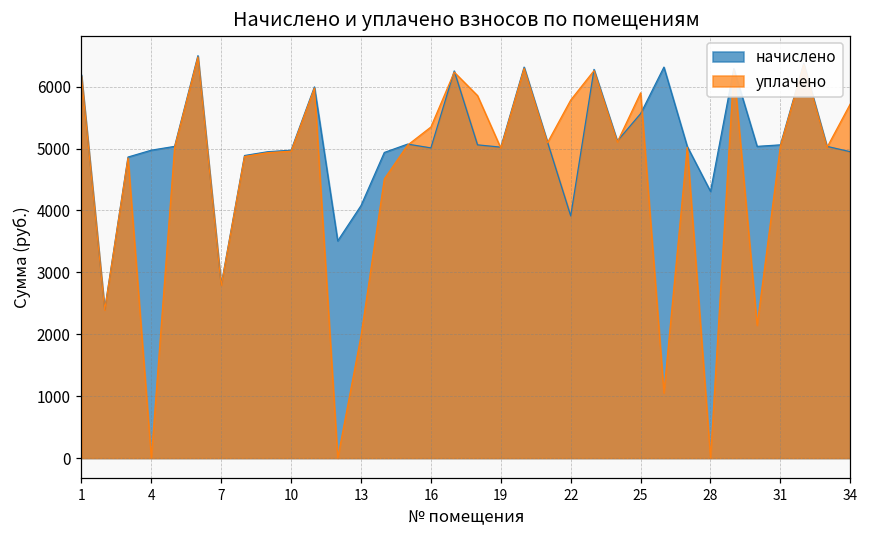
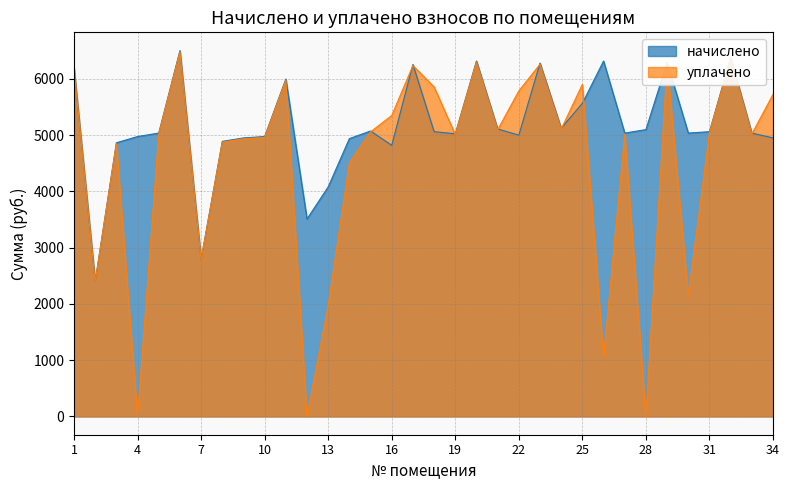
начислено, 16: 5000 -> 4800
начислено, 22: 3900 -> 5000
начислено, 28: 4300 -> 5100
